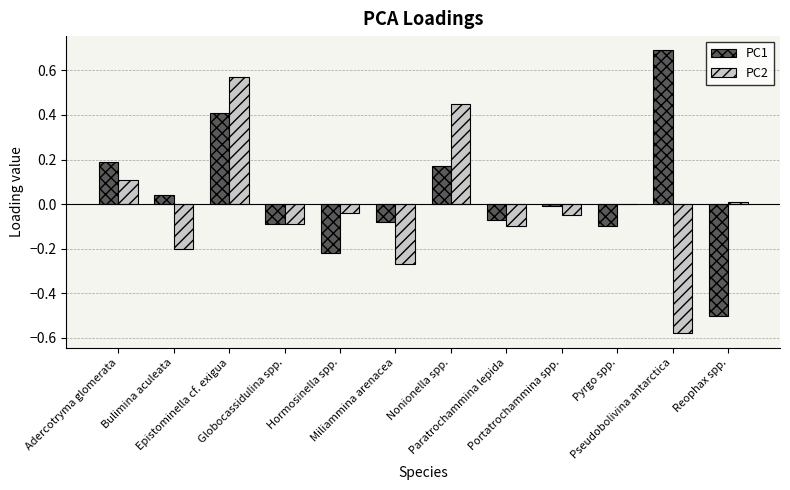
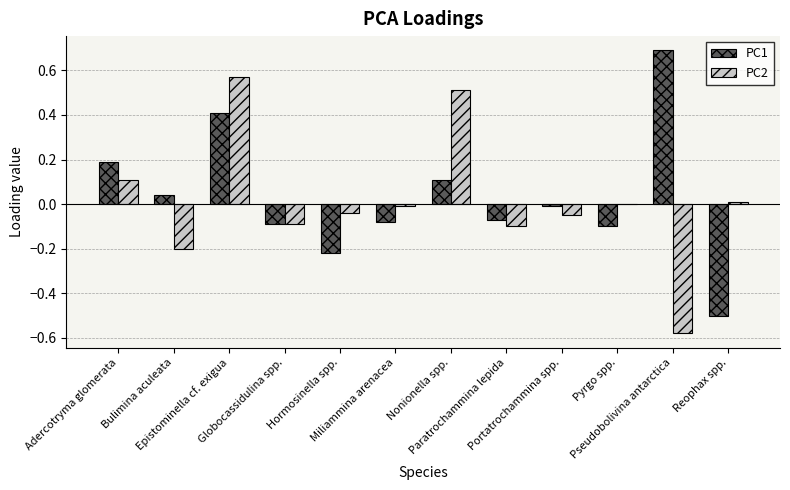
PC2, Miliammina arenacea: -0.27 -> -0.01
PC1, Nonionella spp.: 0.17 -> 0.11
PC2, Nonionella spp.: 0.45 -> 0.51
